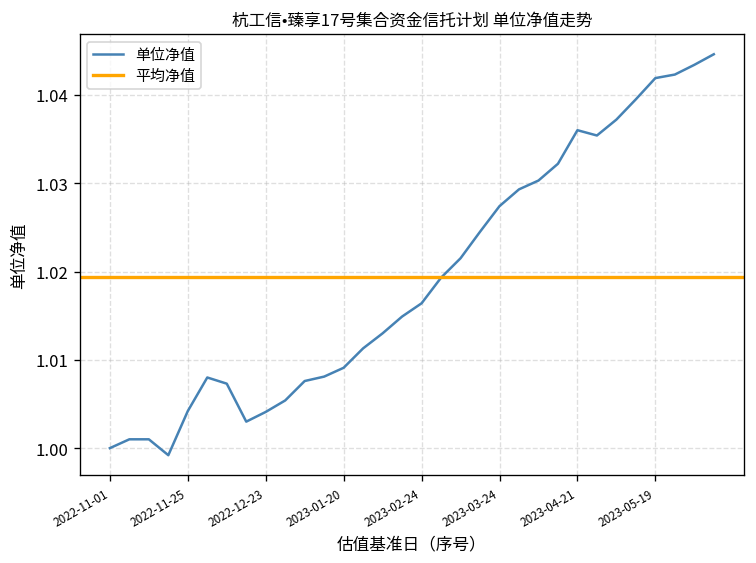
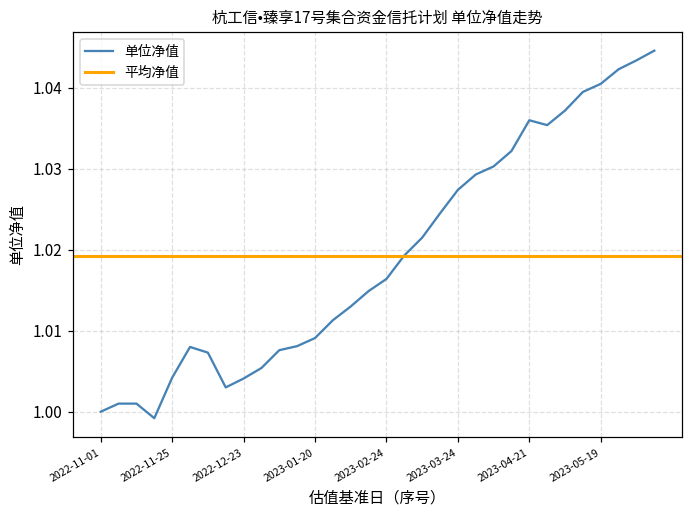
2023-05-19: 1.042 -> 1.041
